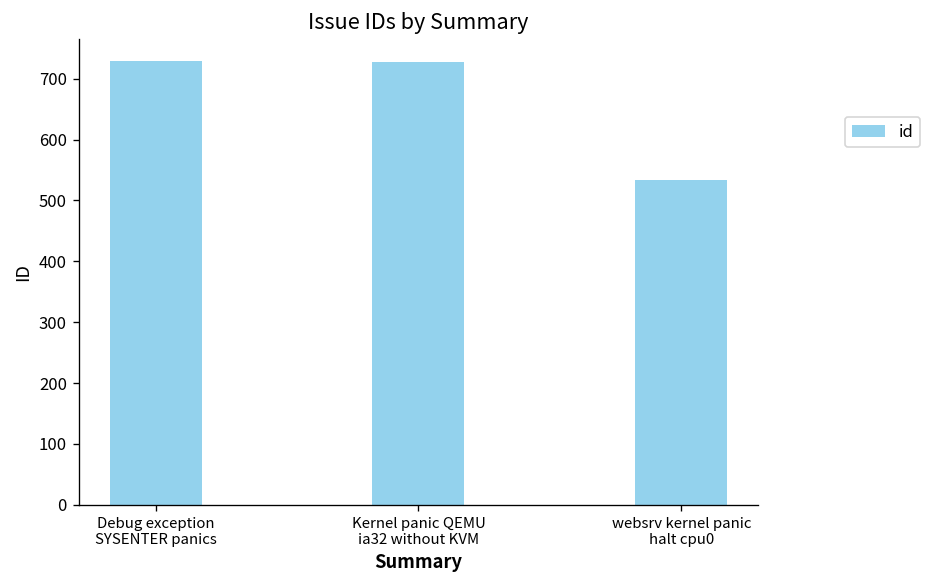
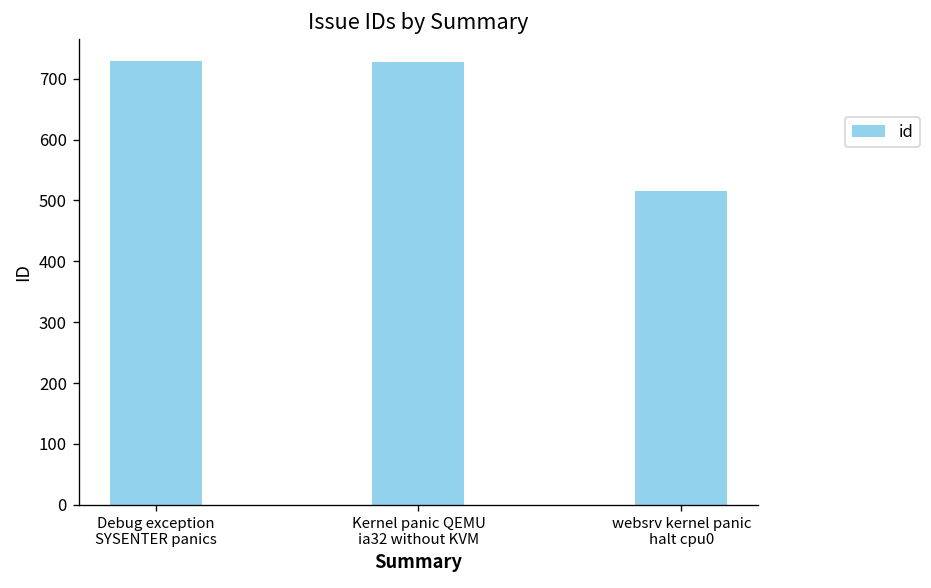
websrv kernel panic halt cpu0: 530 -> 520
